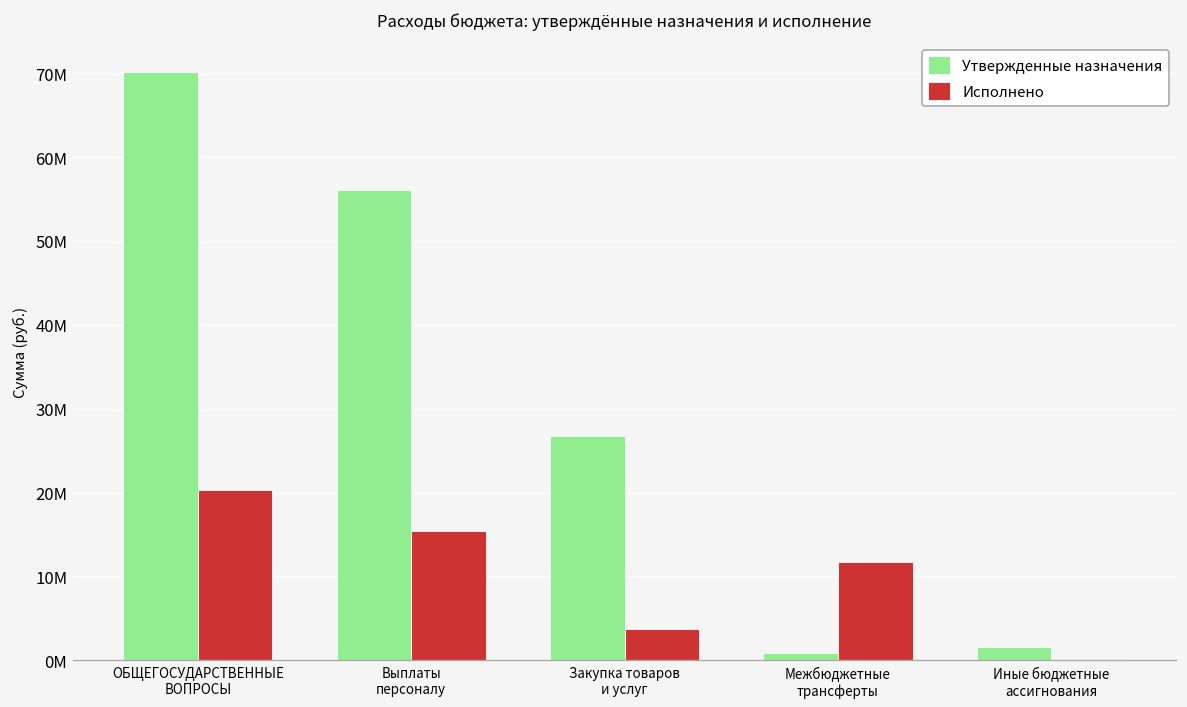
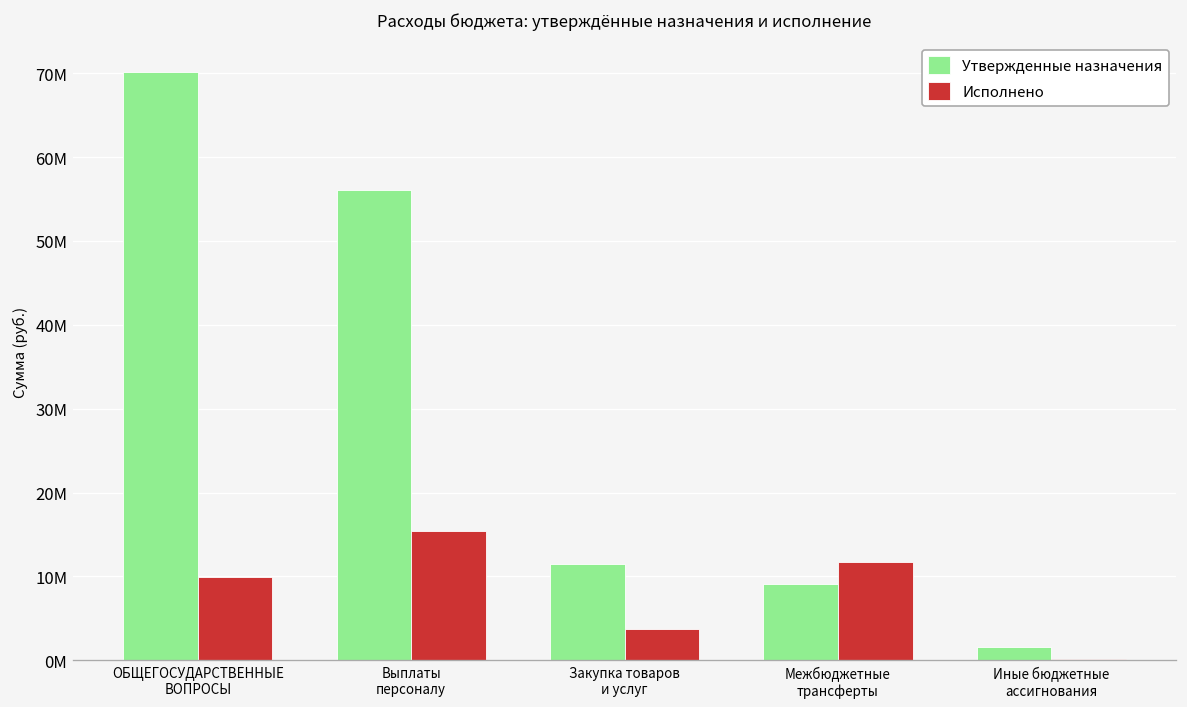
Исполнено, ОБЩЕГОСУДАРСТВЕННЫЕ ВОПРОСЫ: 20000000 -> 10000000
Утвержденные назначения, Закупка товаров и услуг: 27000000 -> 11000000
Утвержденные назначения, Межбюджетные трансферты: 1000000 -> 9000000
